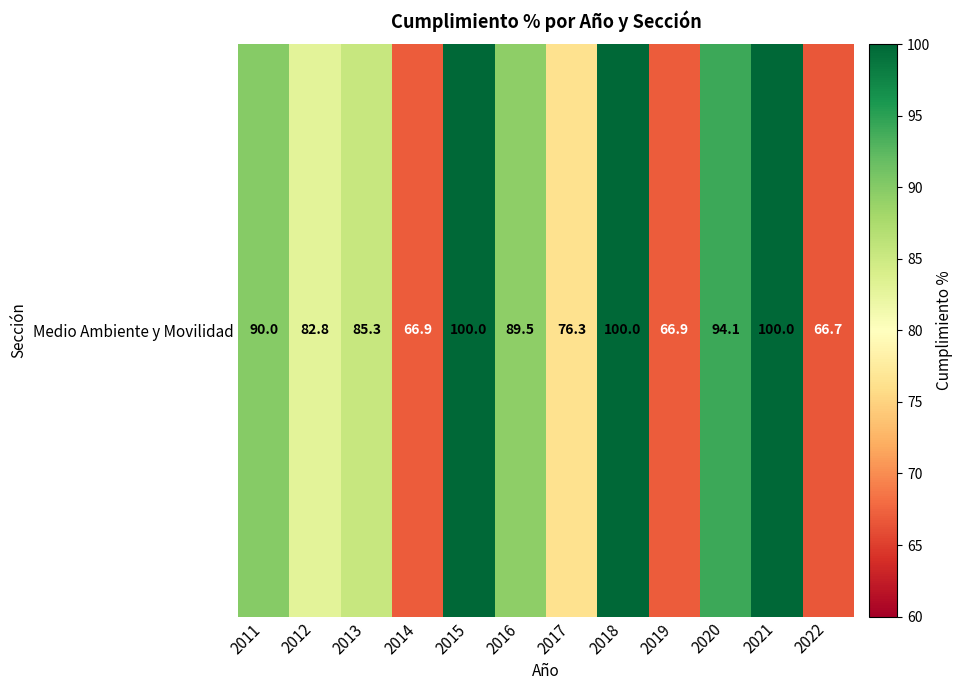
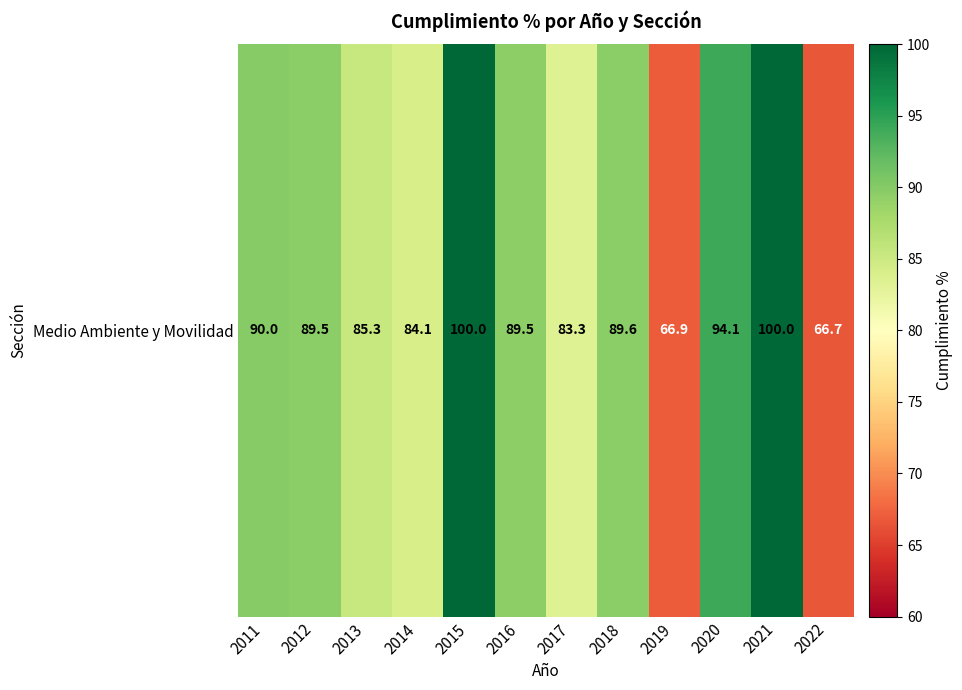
Medio Ambiente y Movilidad, 2012: 82.8 -> 89.5
Medio Ambiente y Movilidad, 2014: 66.9 -> 84.1
Medio Ambiente y Movilidad, 2017: 76.3 -> 83.3
Medio Ambiente y Movilidad, 2018: 100.0 -> 89.6
